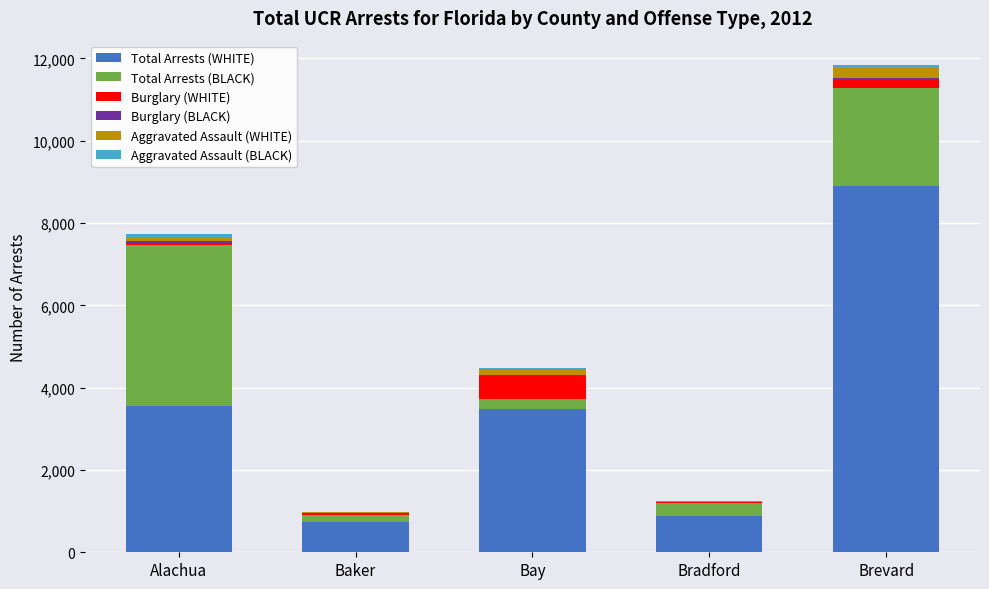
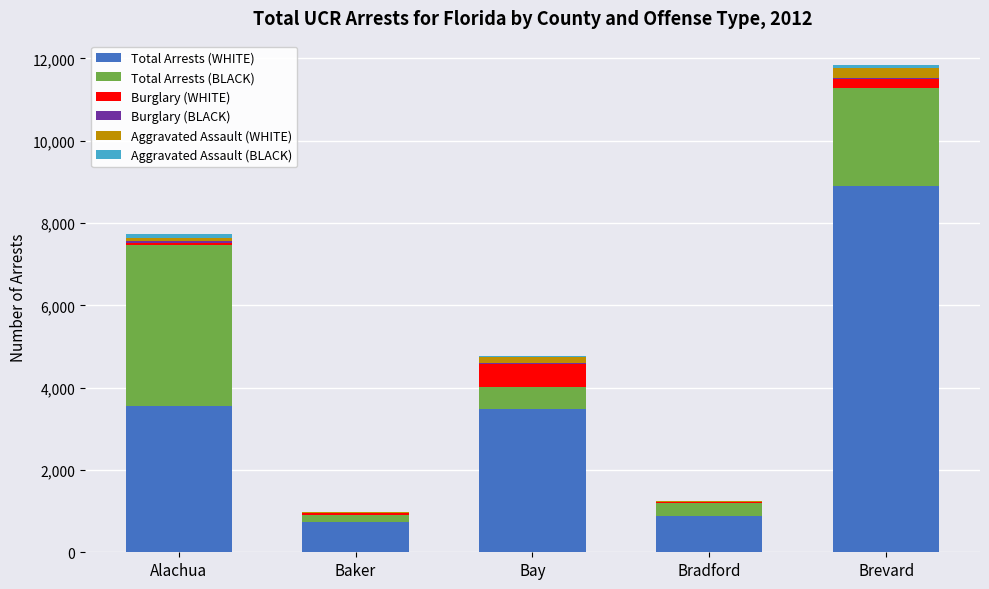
Total Arrests (BLACK), Bay: 200 -> 500
